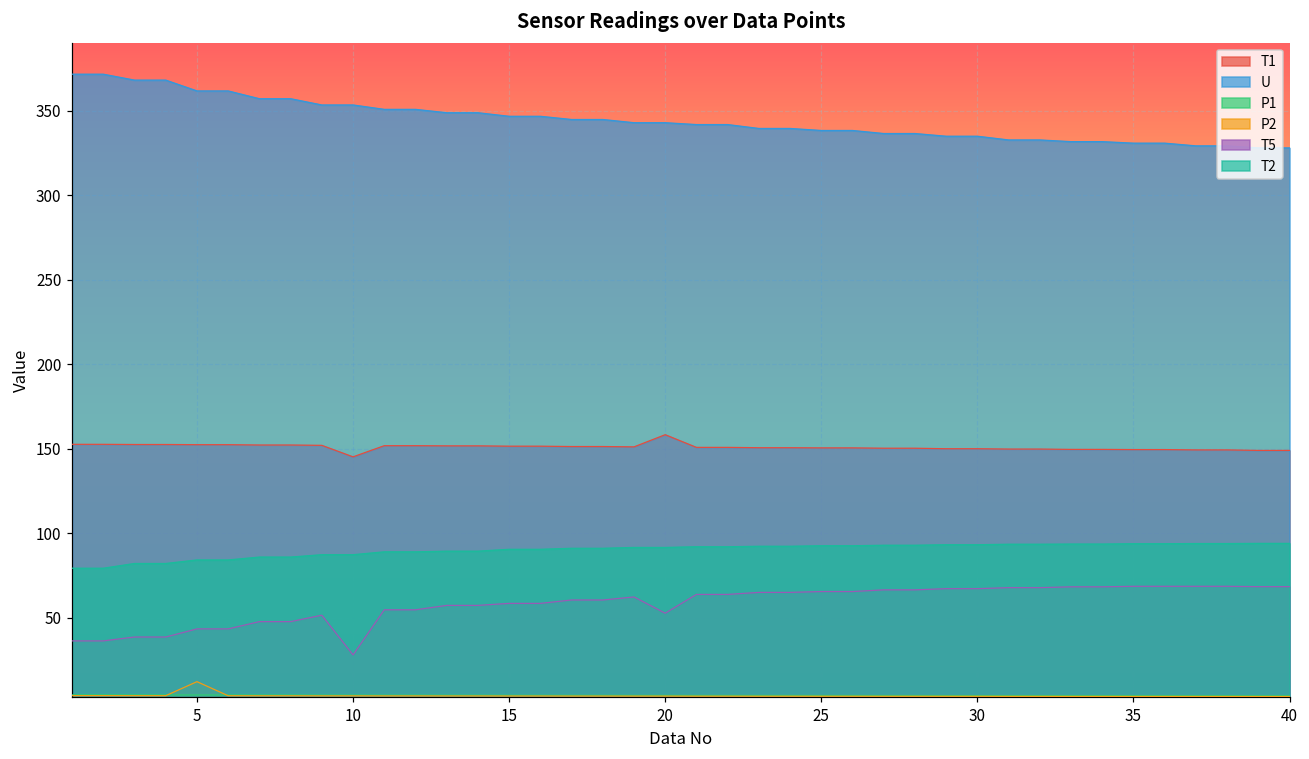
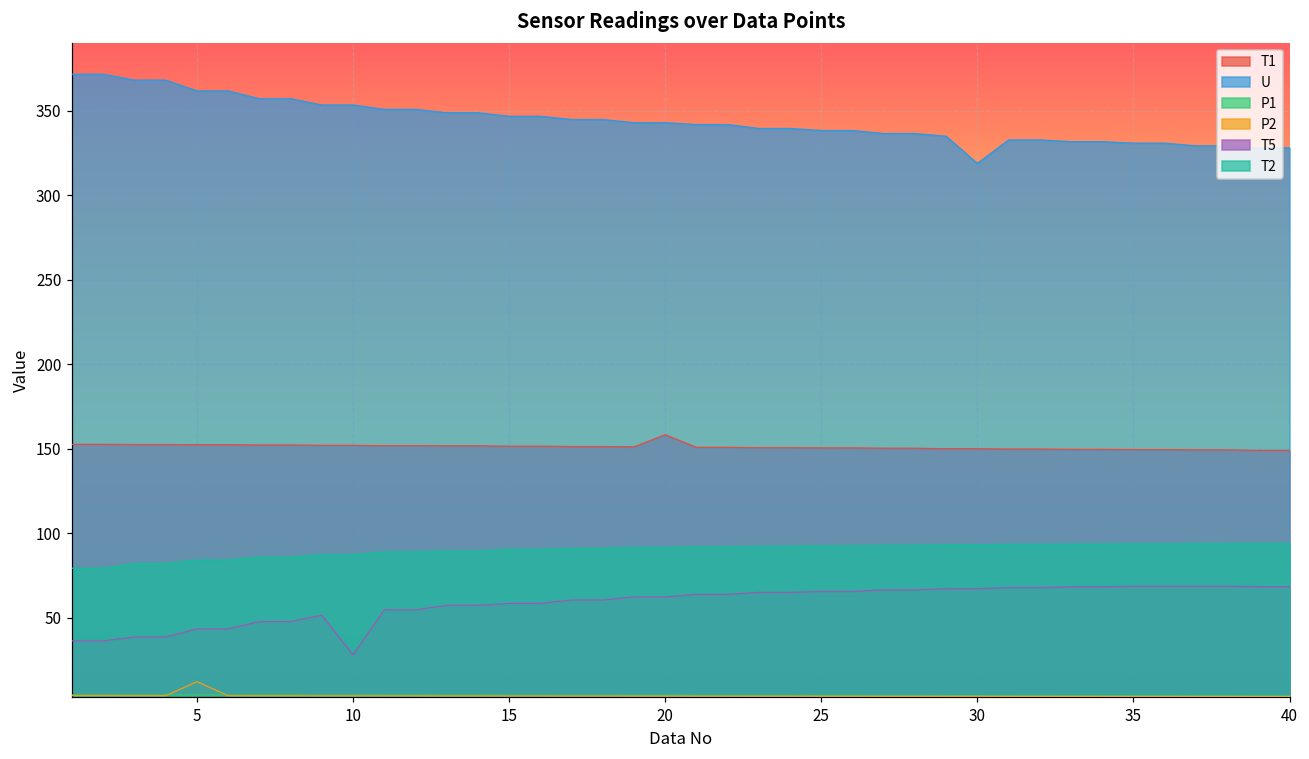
T1, 10: 145 -> 152
T5, 20: 53 -> 62
U, 30: 335 -> 319
